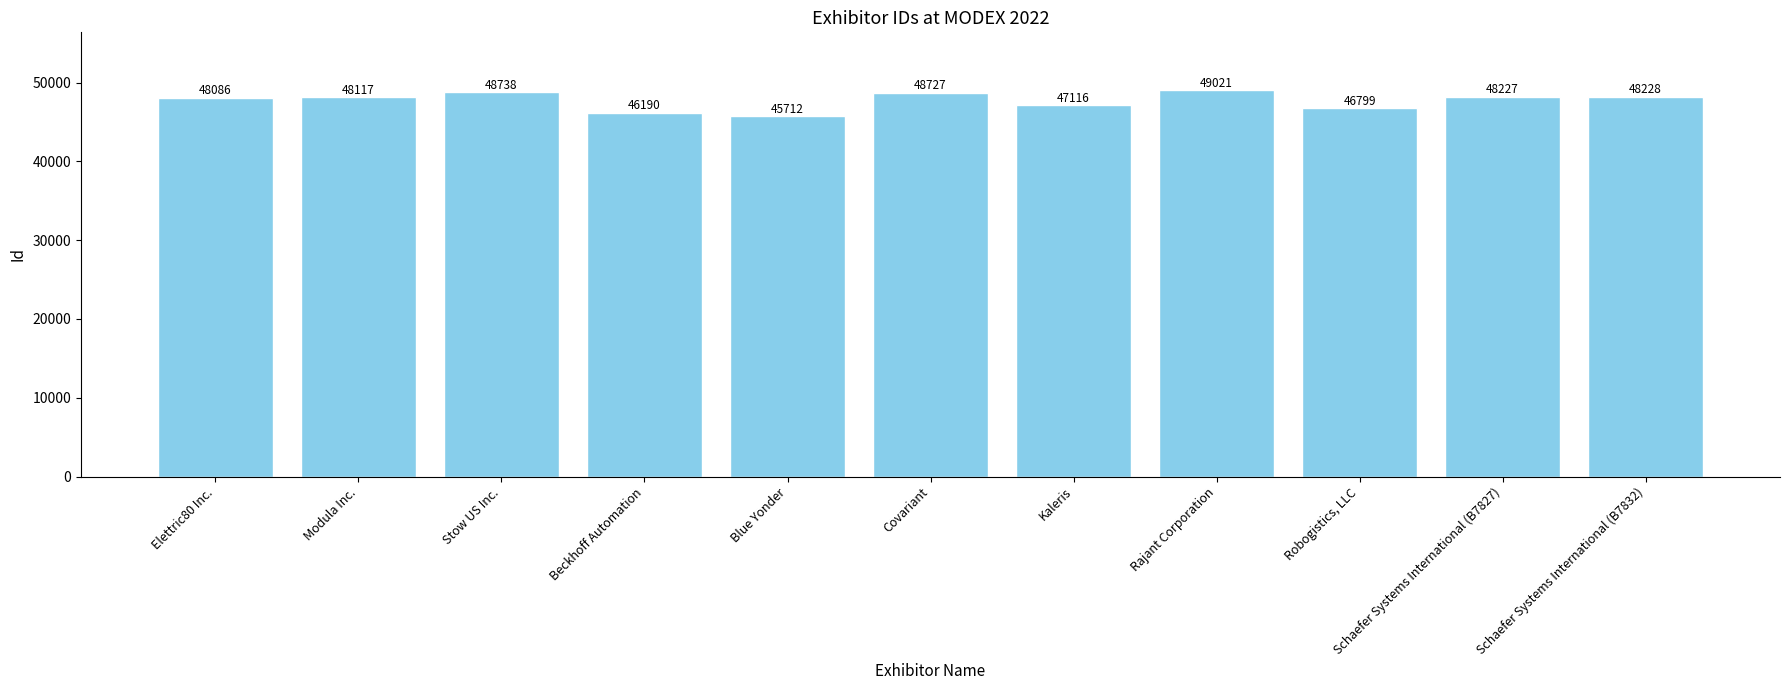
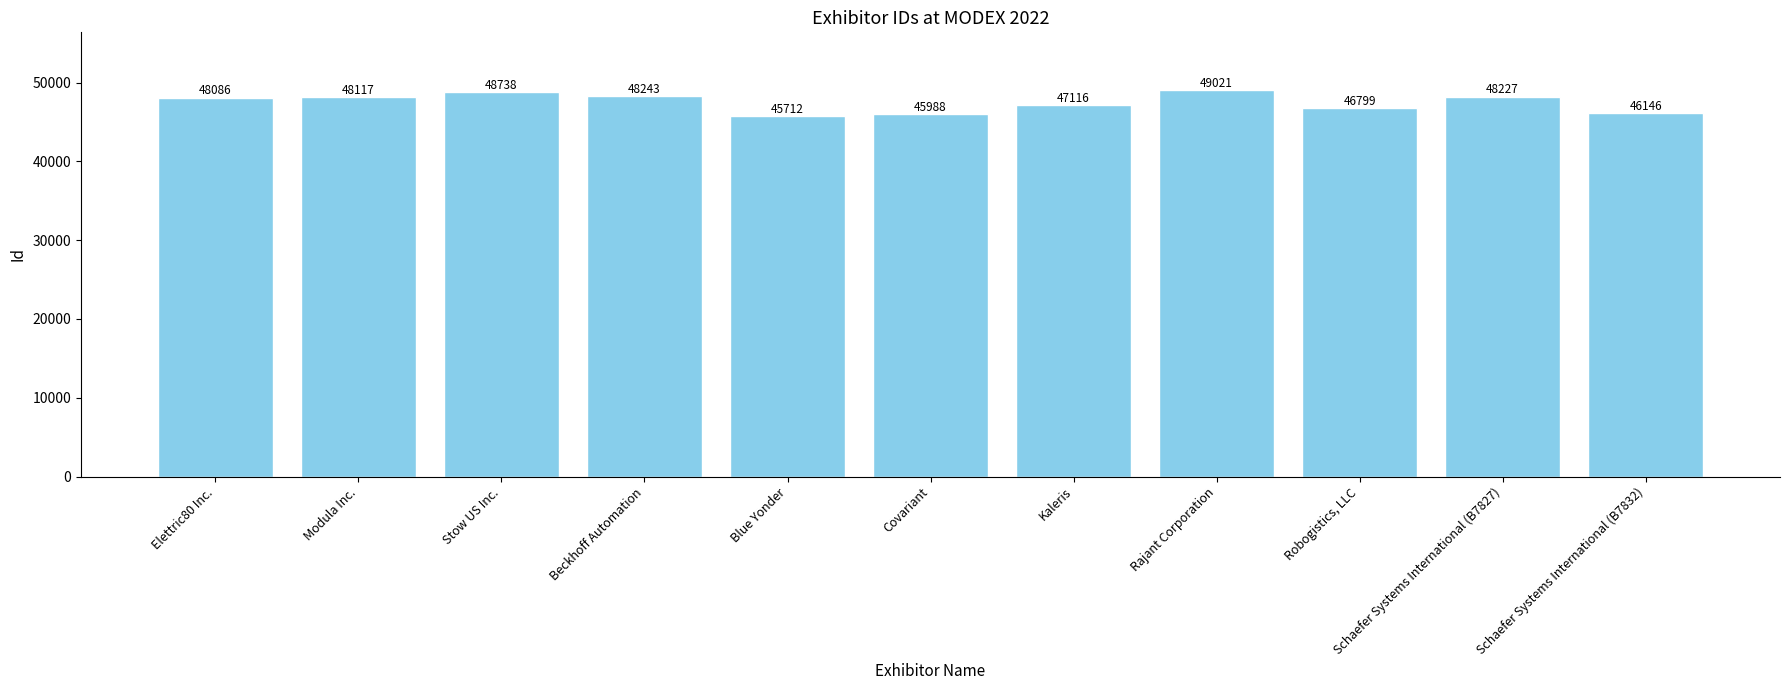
Beckhoff Automation: 46190 -> 48243
Covariant: 48727 -> 45988
Schaefer Systems International (B7832): 48228 -> 46146
